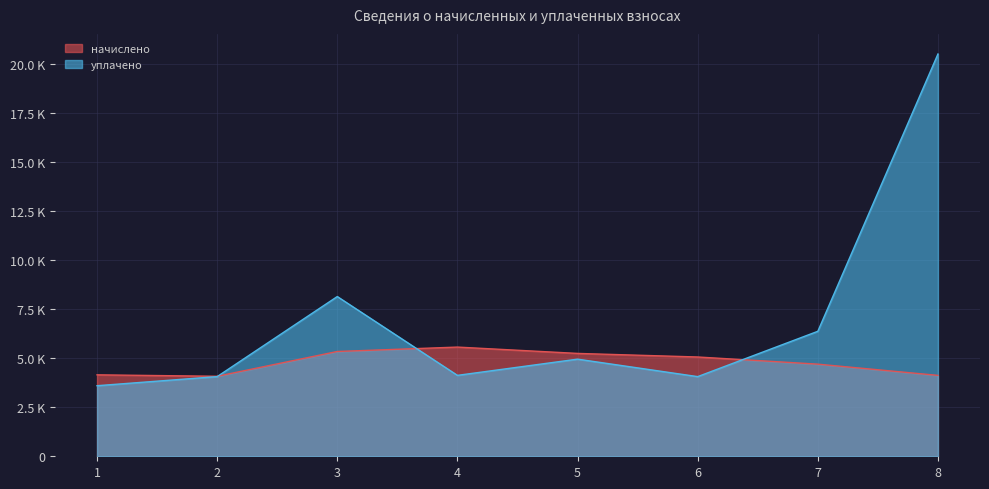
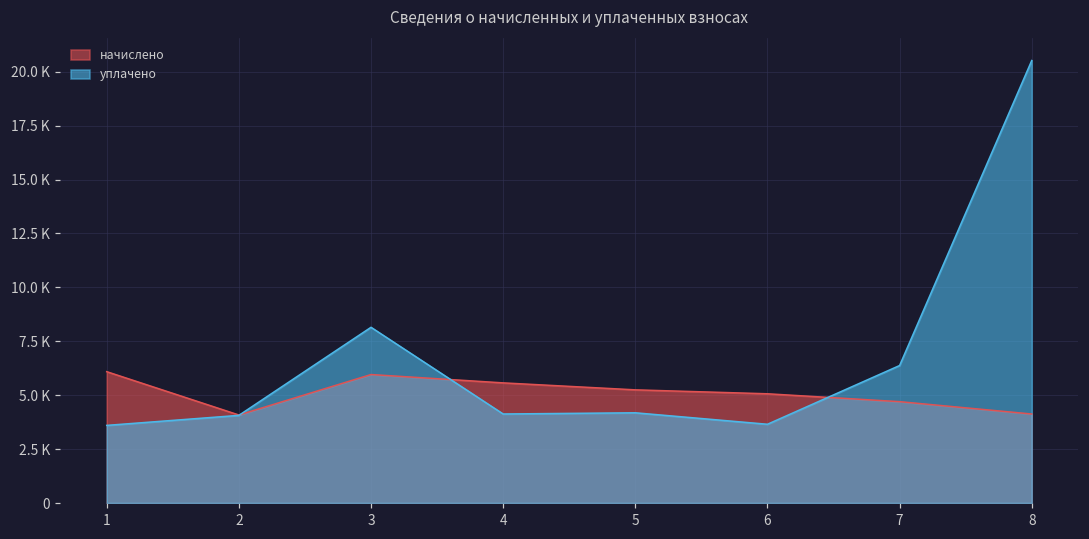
начислено, 1: 4200 -> 6100
начислено, 3: 5300 -> 6000
уплачено, 5: 5000 -> 4200
уплачено, 6: 4100 -> 3700
